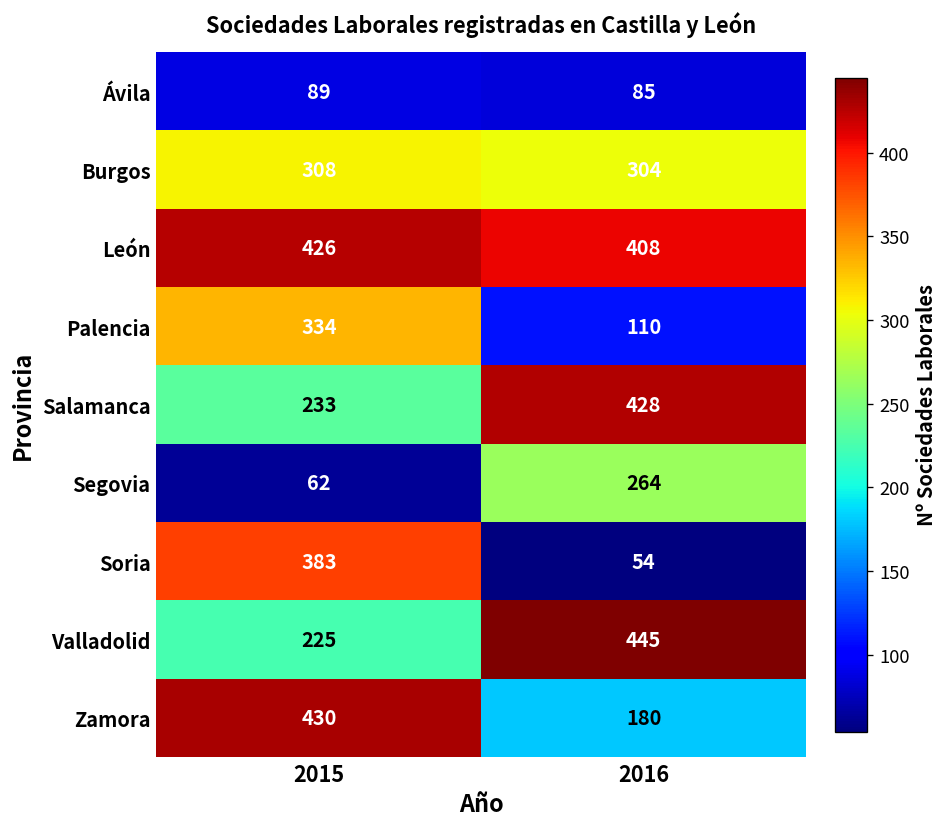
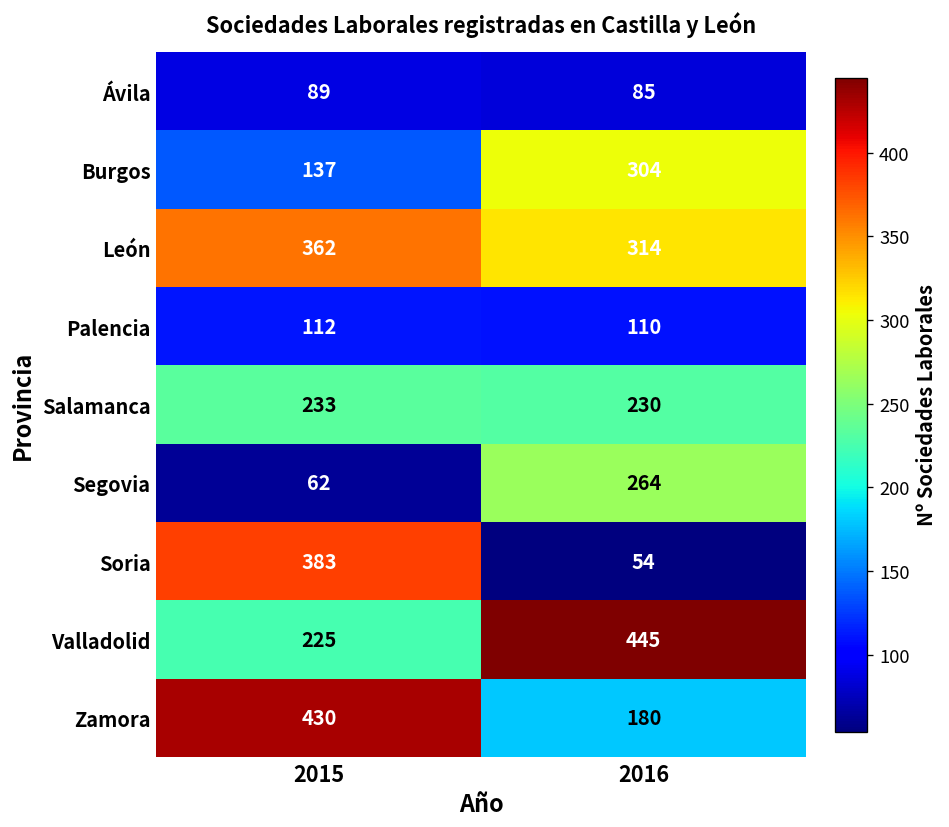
Burgos, 2015: 308 -> 137
León, 2015: 426 -> 362
León, 2016: 408 -> 314
Palencia, 2015: 334 -> 112
Salamanca, 2016: 428 -> 230
